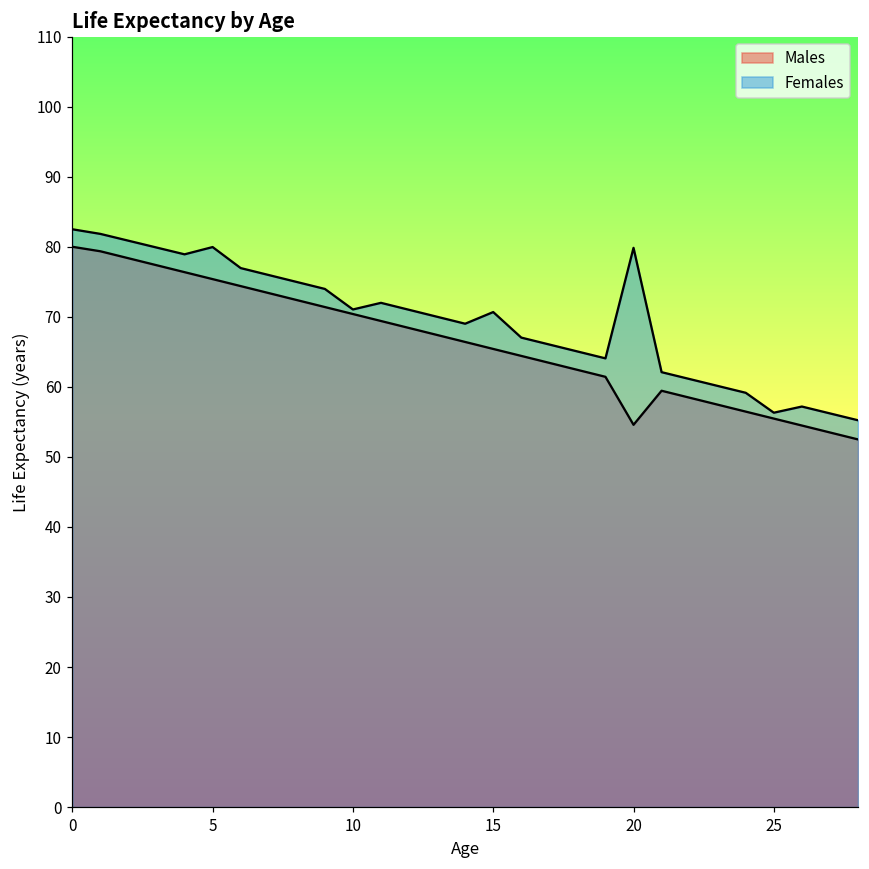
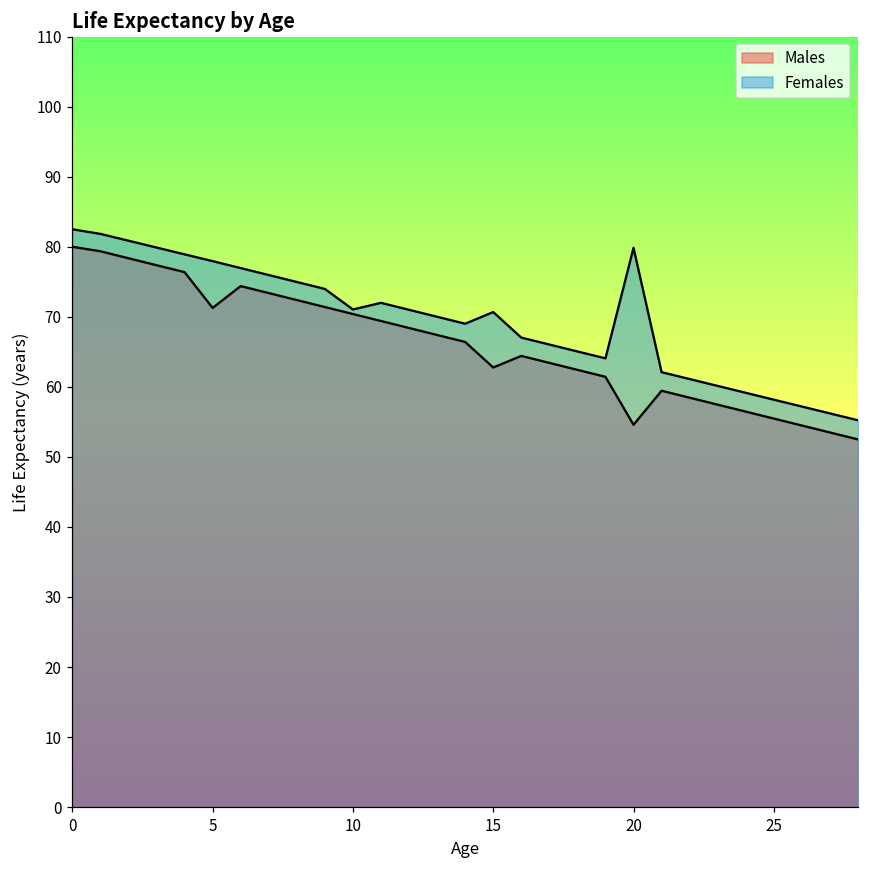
Males, 5: 75 -> 71
Females, 5: 80 -> 78
Males, 15: 65 -> 63
Females, 25: 56 -> 58
